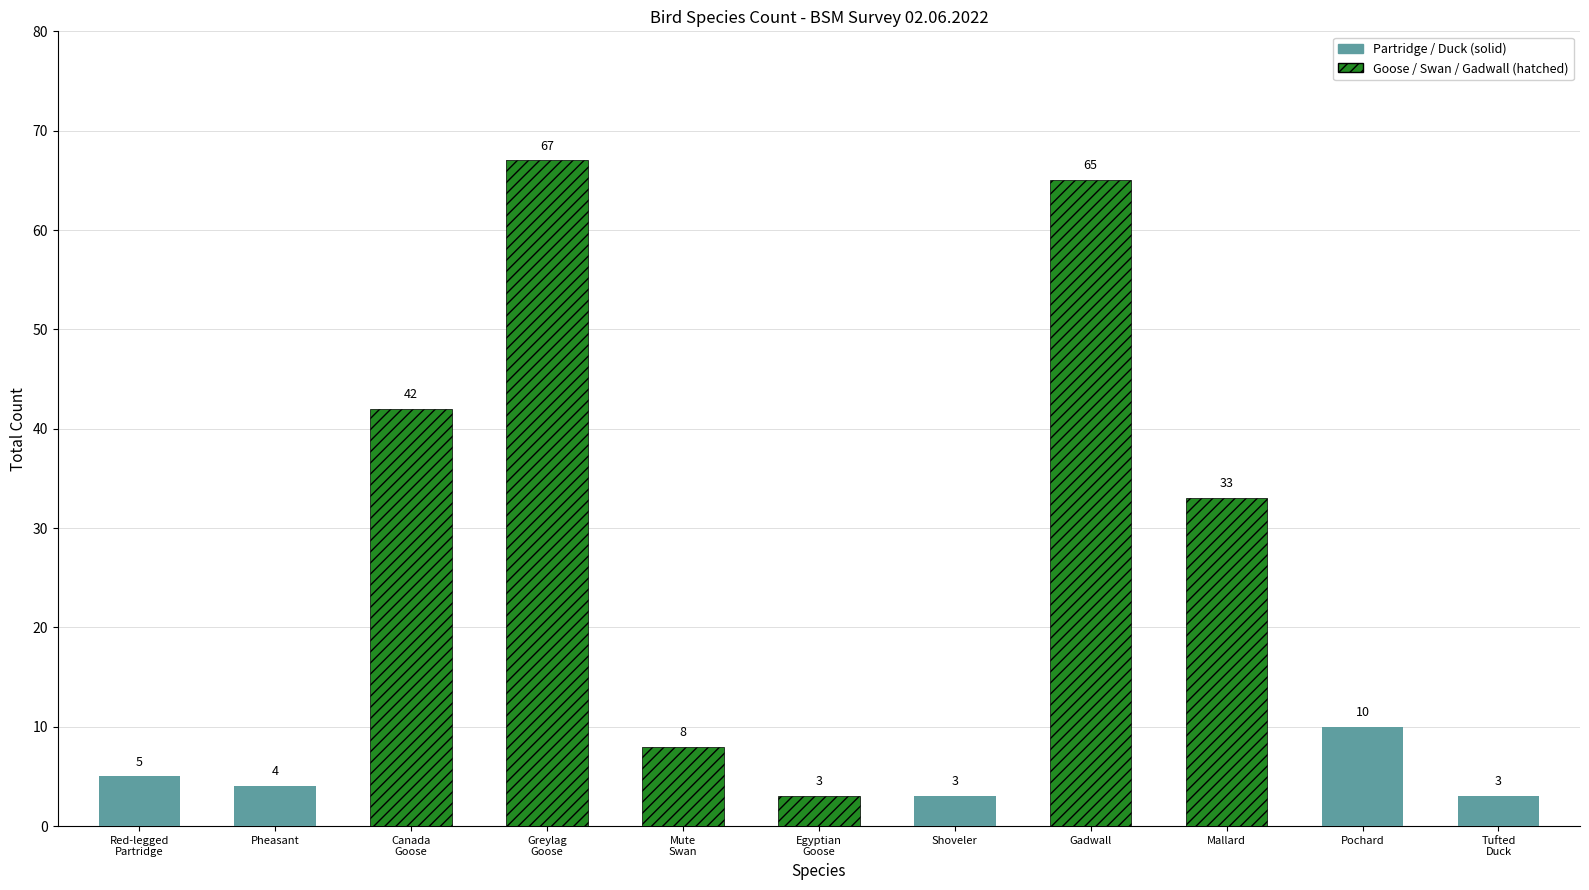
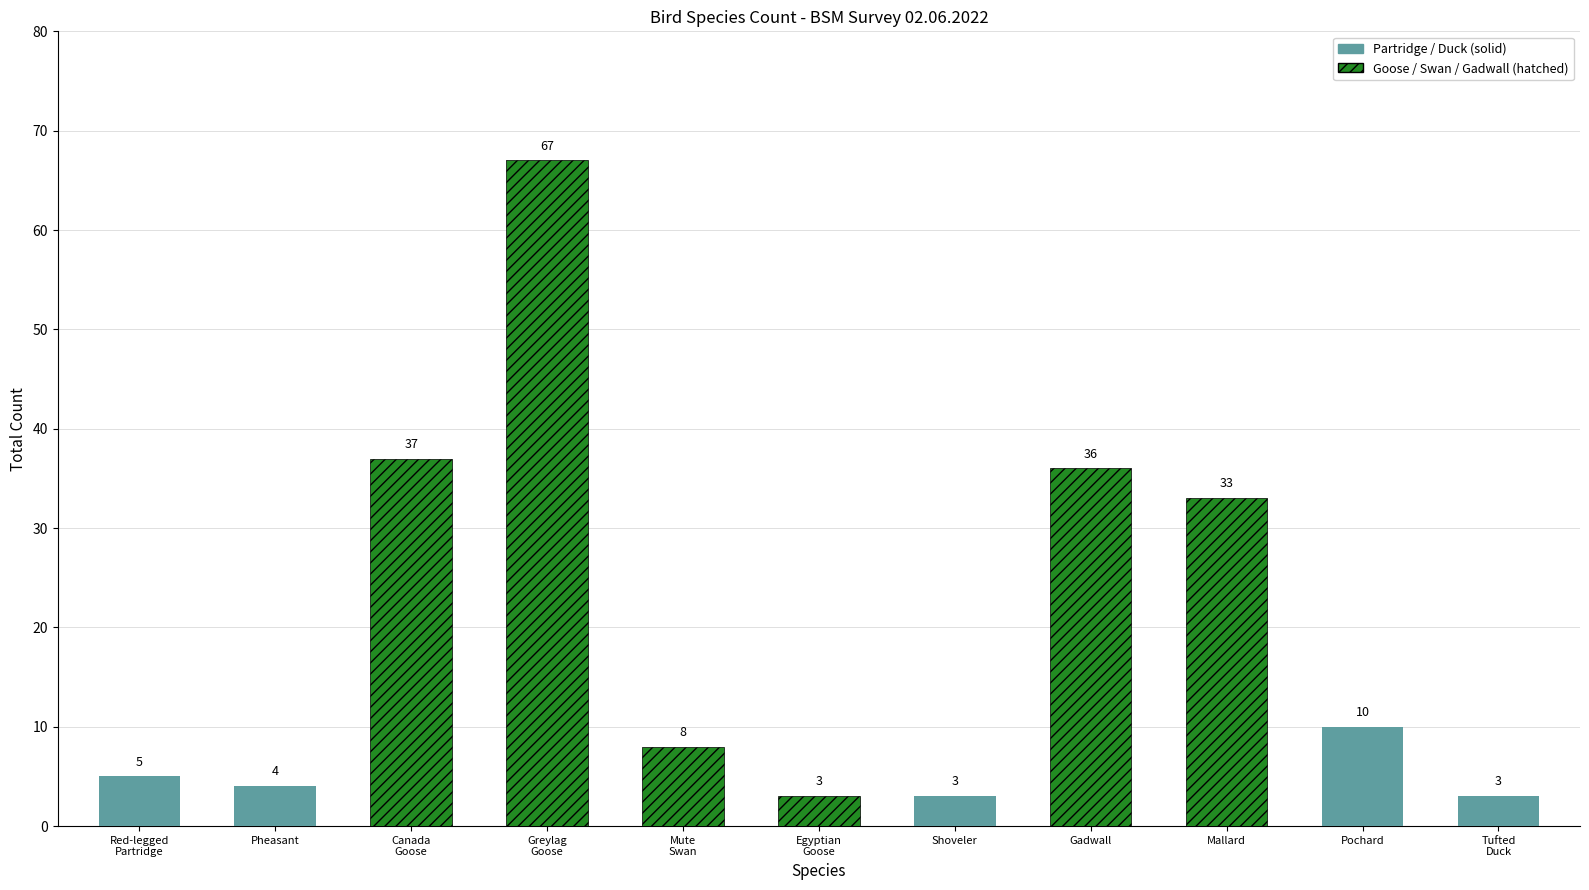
Canada Goose: 42 -> 37
Gadwall: 65 -> 36
